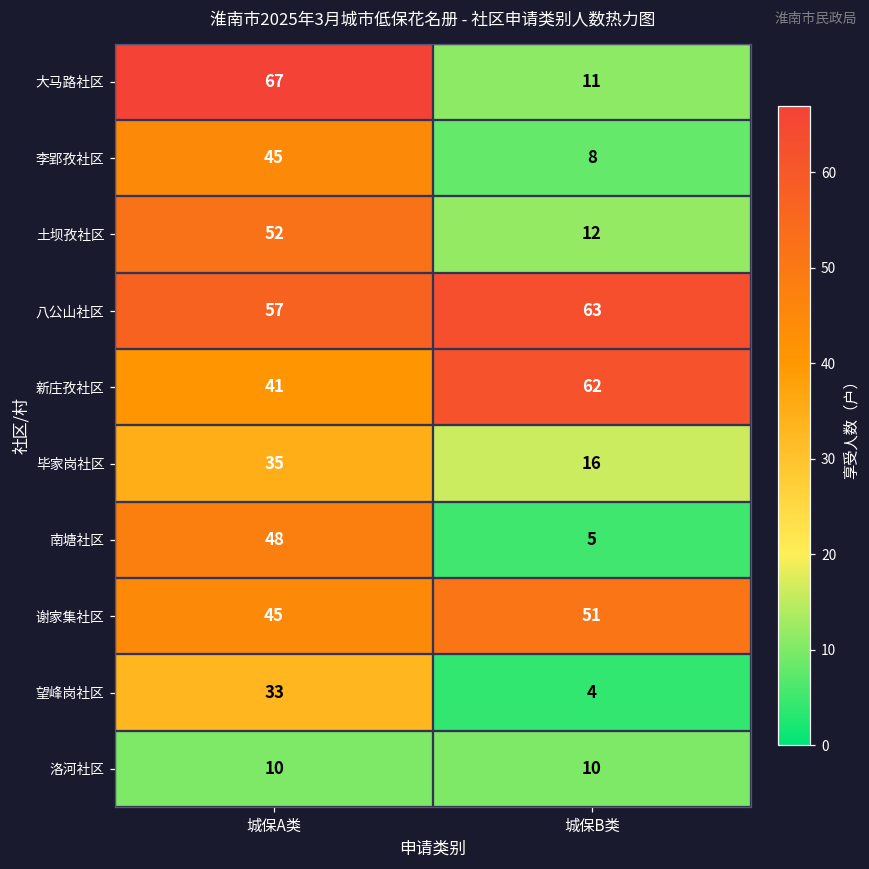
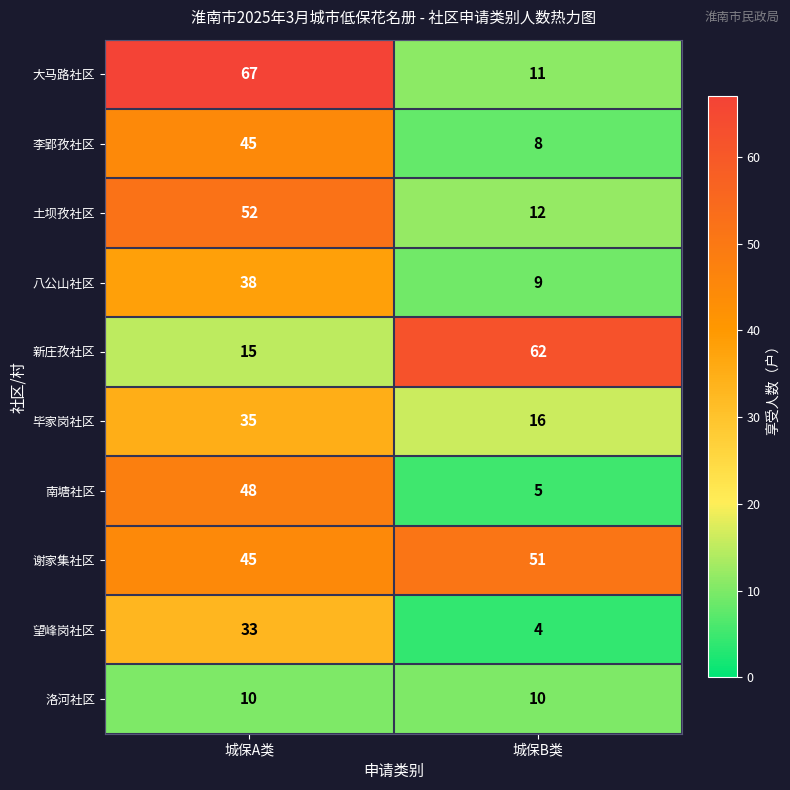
八公山社区, 城保A类: 57 -> 38
八公山社区, 城保B类: 63 -> 9
新庄孜社区, 城保A类: 41 -> 15
